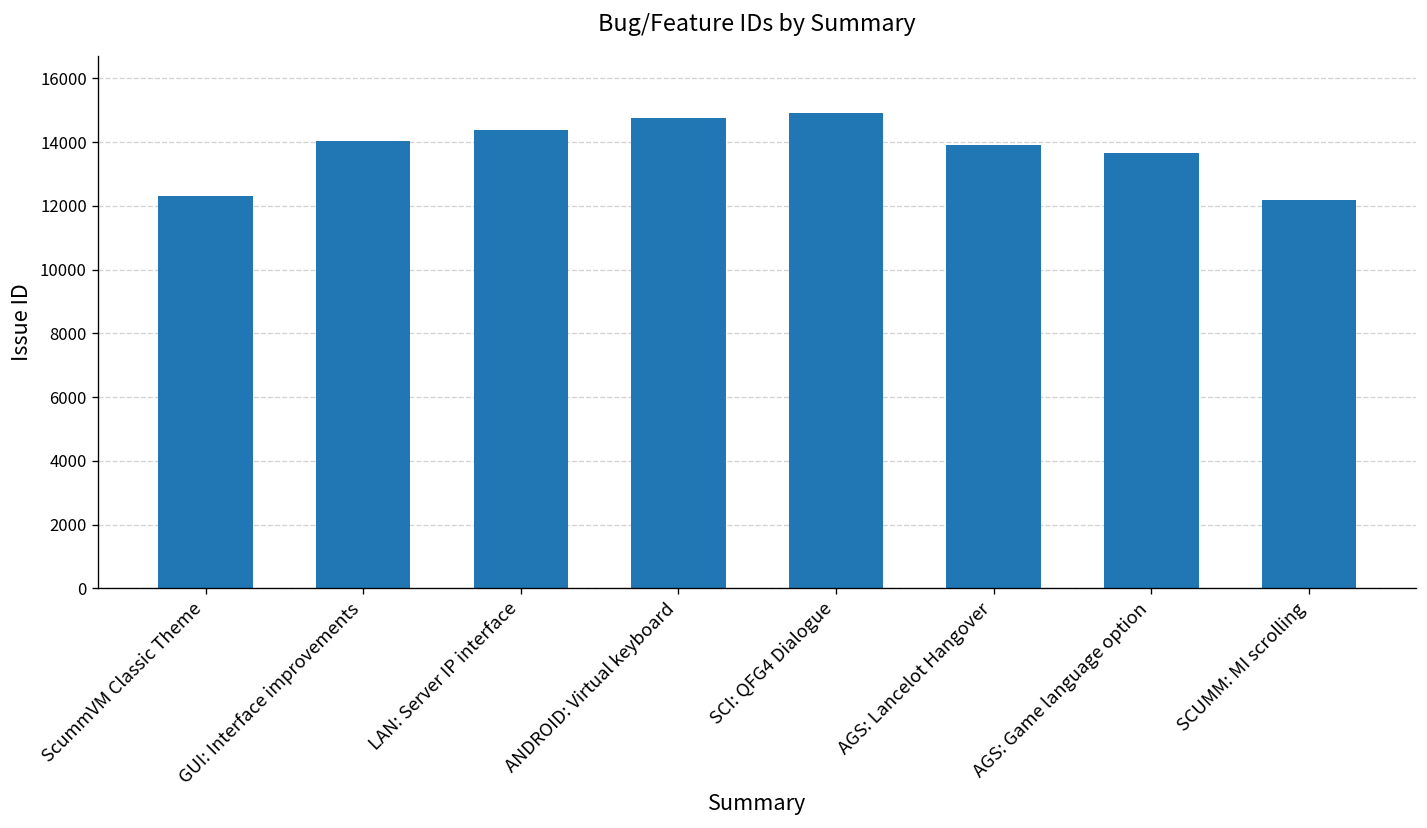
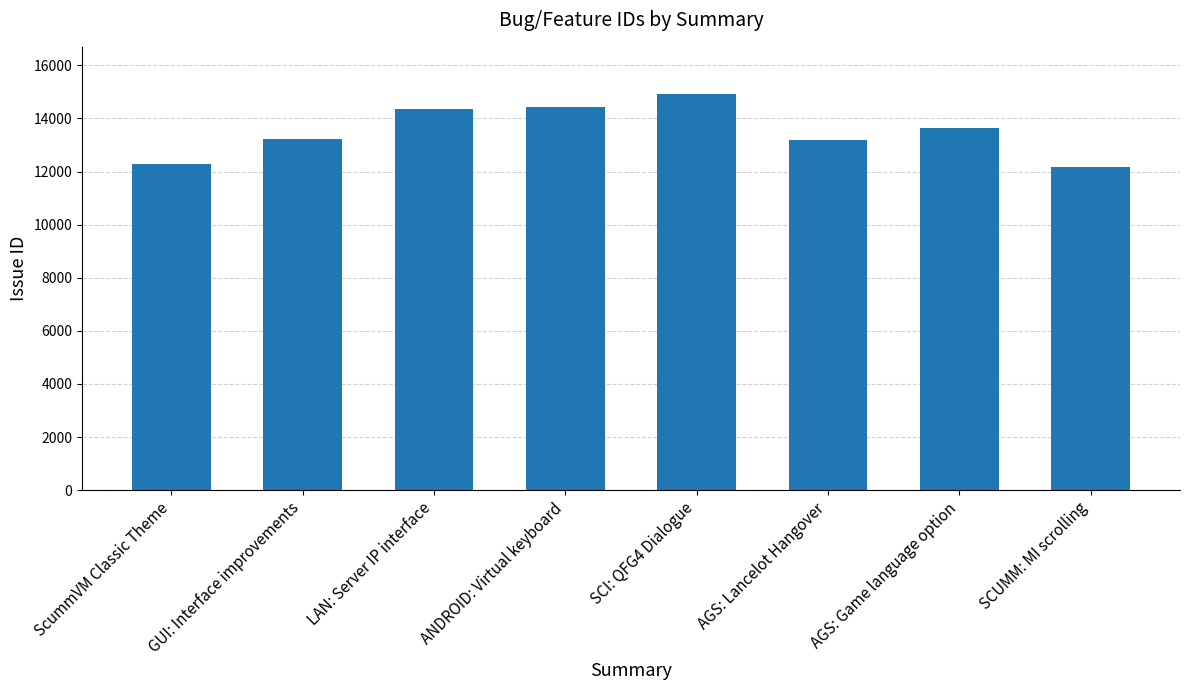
GUI: Interface improvements: 14000 -> 13200
ANDROID: Virtual keyboard: 14800 -> 14400
AGS: Lancelot Hangover: 13900 -> 13200
